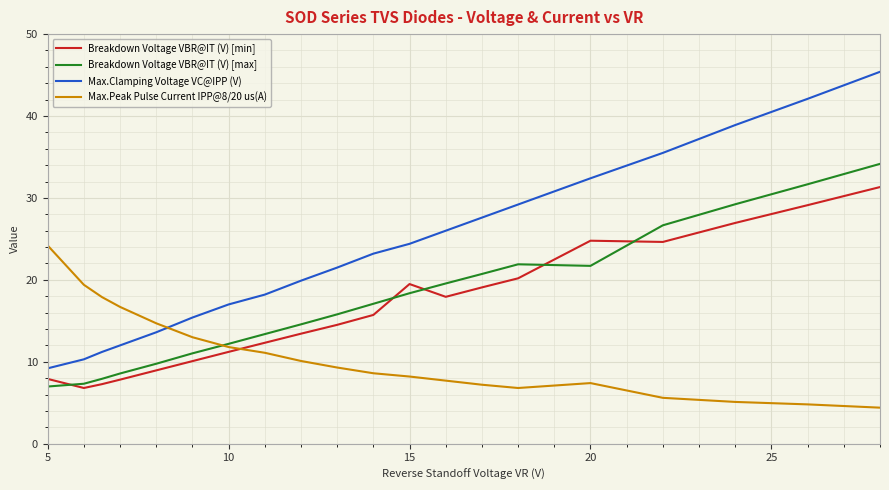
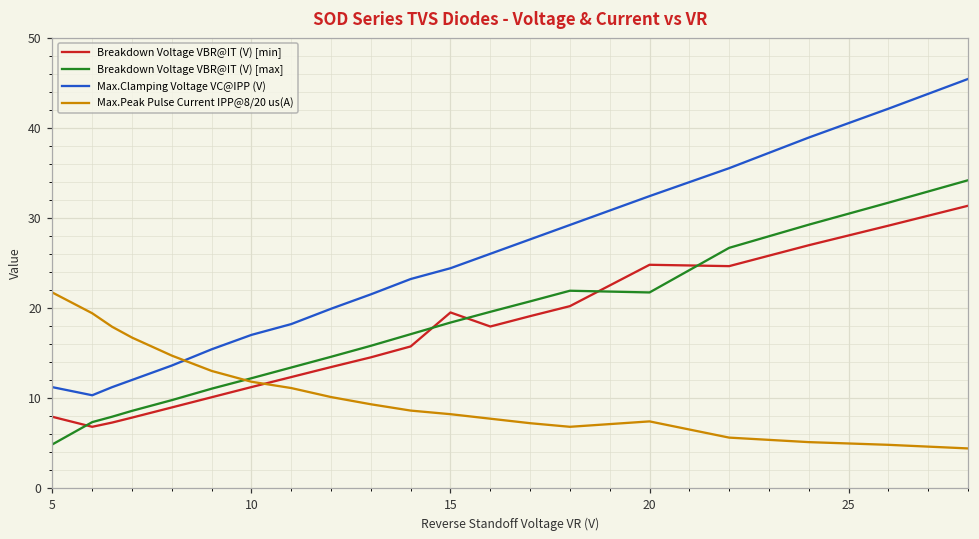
Breakdown Voltage VBR@IT (V) [max], 5: 7 -> 5
Max.Clamping Voltage VC@IPP (V), 5: 9 -> 11
Max.Peak Pulse Current IPP@8/20 us(A), 5: 24 -> 22
